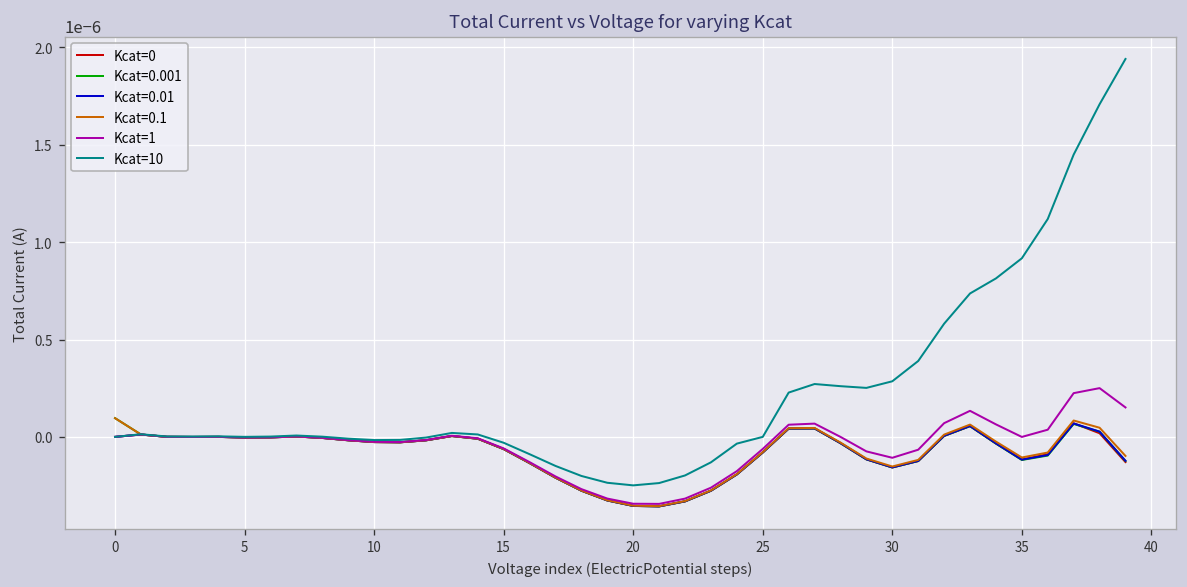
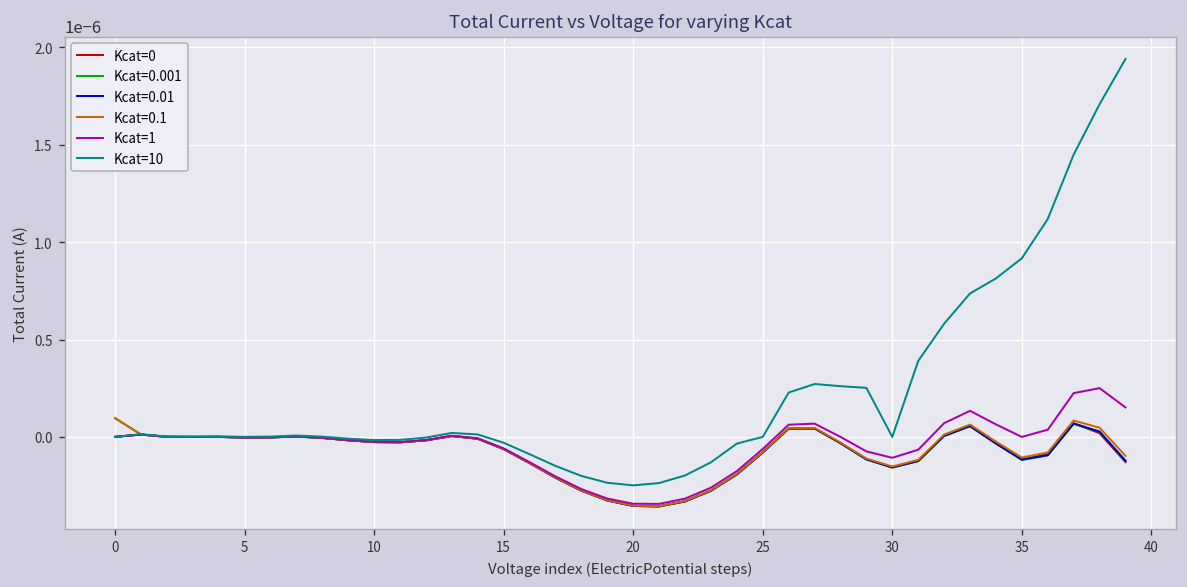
Kcat=10, 30: 0.0000003 -> 0.0000000
